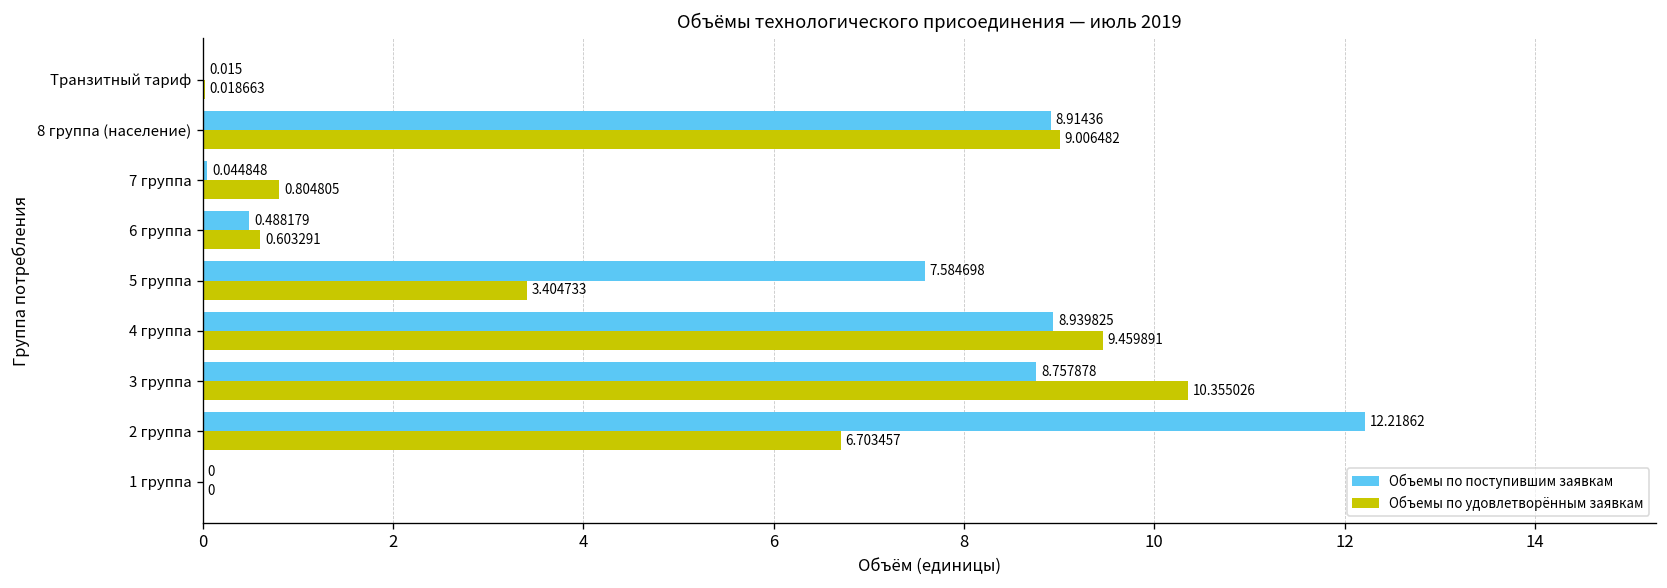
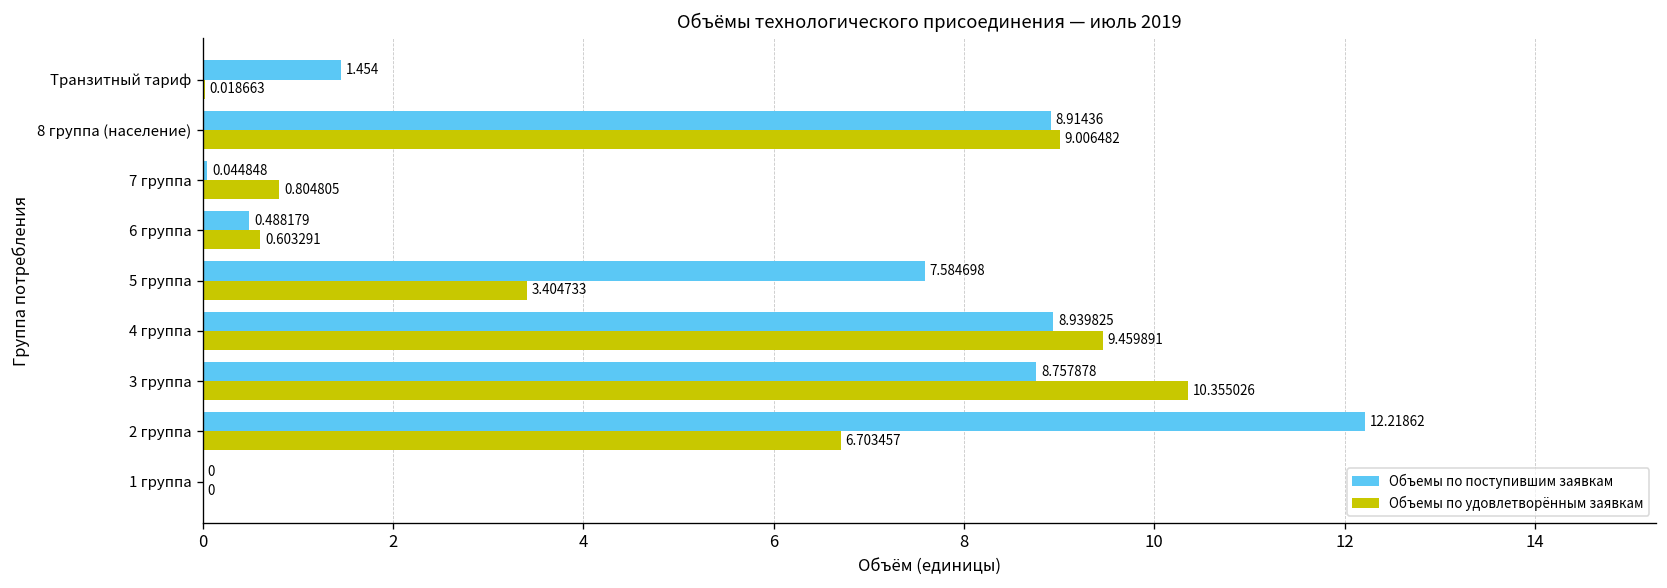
Объемы по поступившим заявкам, Транзитный тариф: 0.015 -> 1.454
